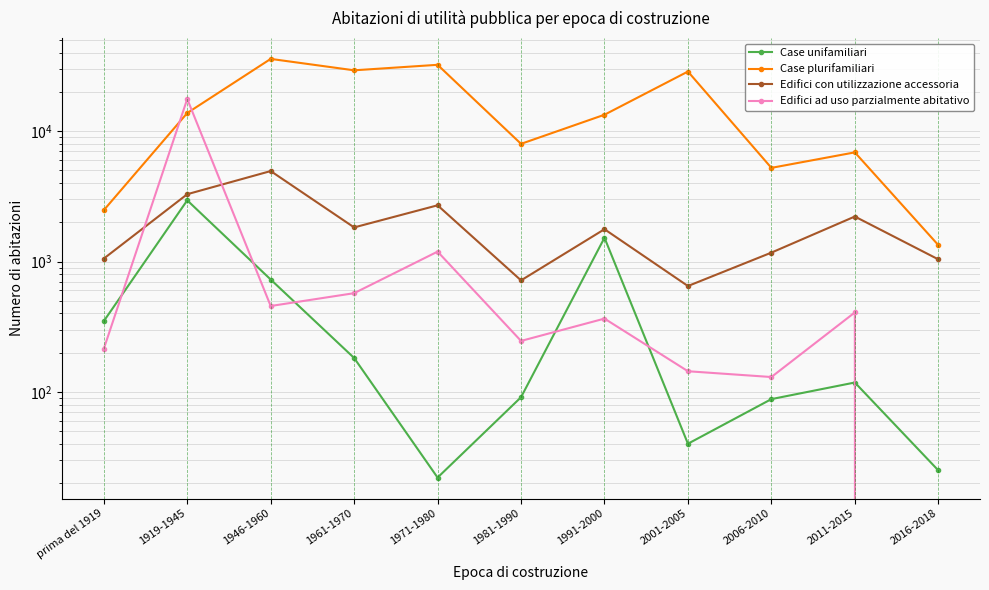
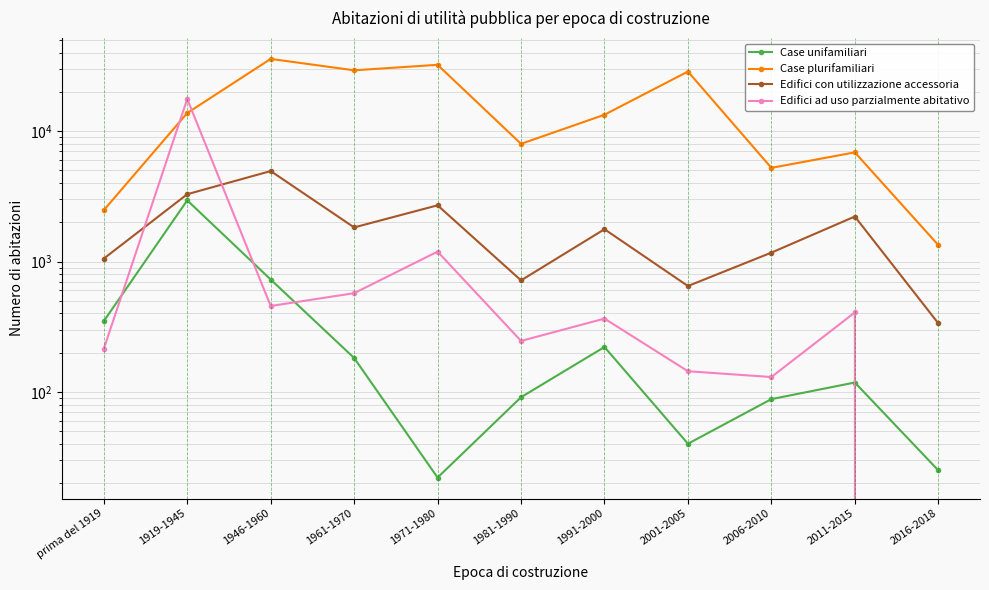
Case unifamiliari, 1991-2000: 1500 -> 220
Edifici con utilizzazione accessoria, 2016-2018: 1000 -> 340
